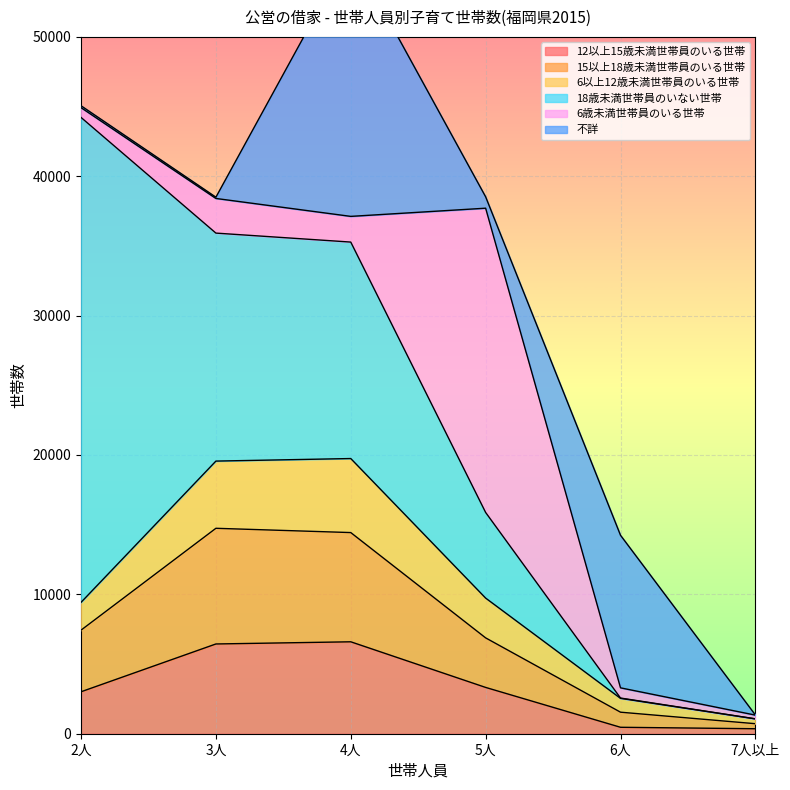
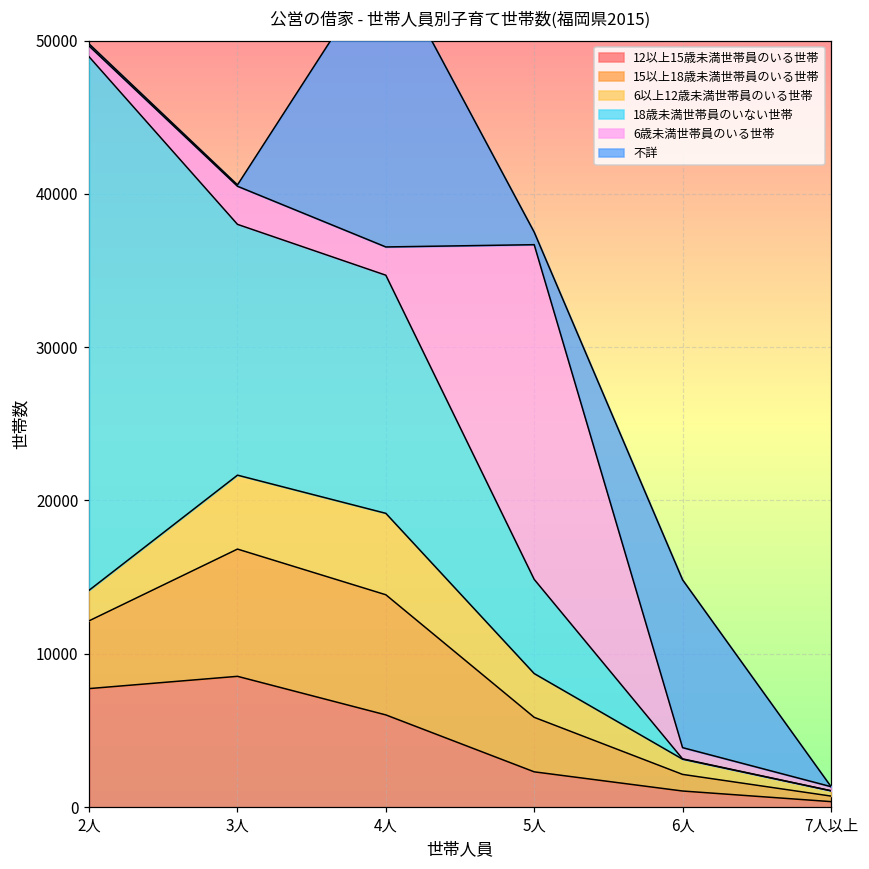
12以上15歳未満世帯員のいる世帯, 2人: 3000 -> 7700
12以上15歳未満世帯員のいる世帯, 3人: 6400 -> 8500
12以上15歳未満世帯員のいる世帯, 4人: 6600 -> 6000
12以上15歳未満世帯員のいる世帯, 5人: 3300 -> 2300
12以上15歳未満世帯員のいる世帯, 6人: 500 -> 1000
